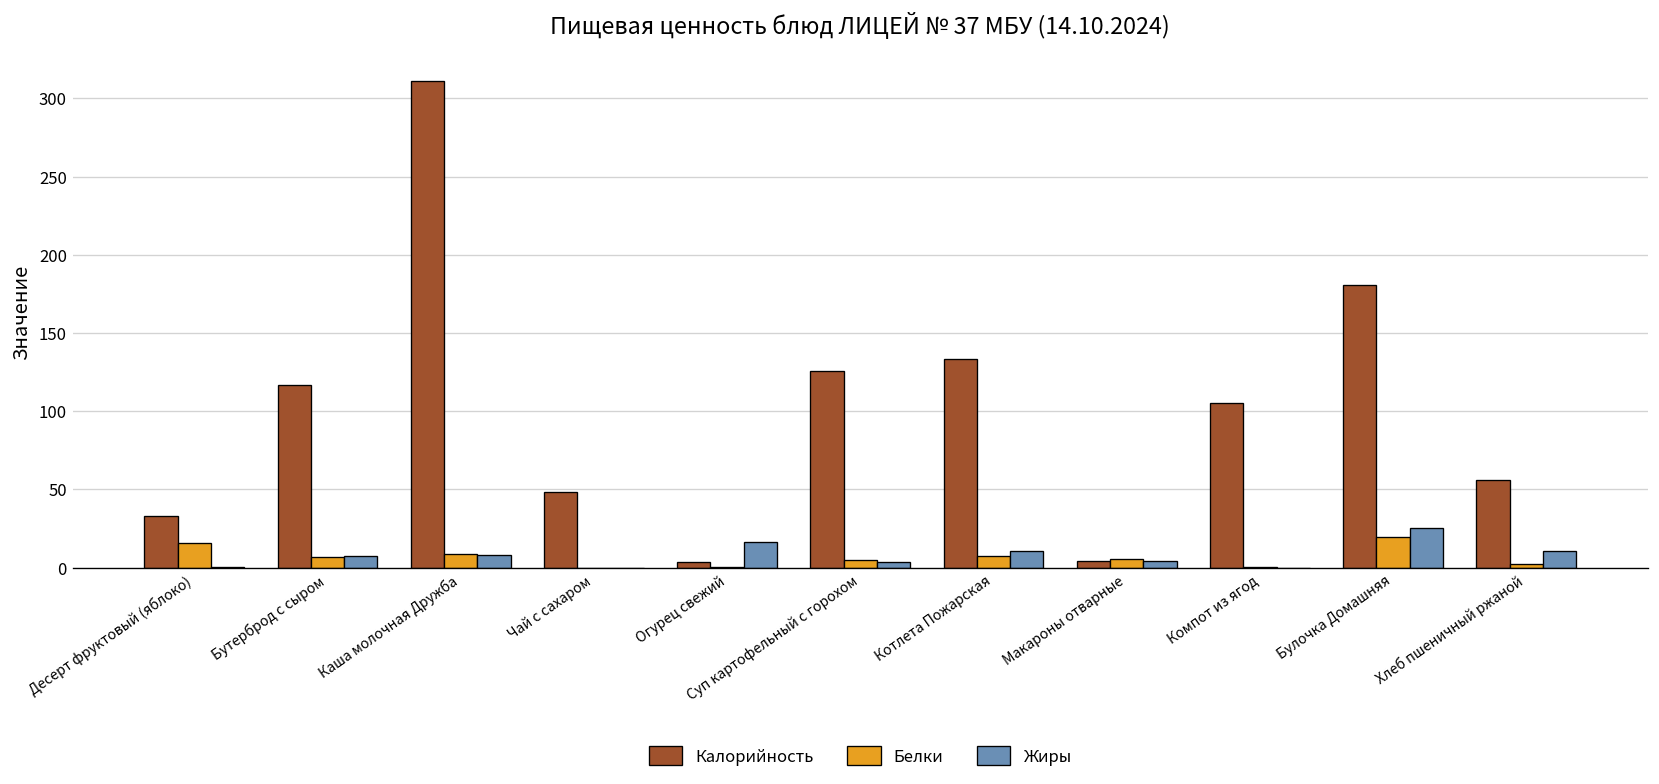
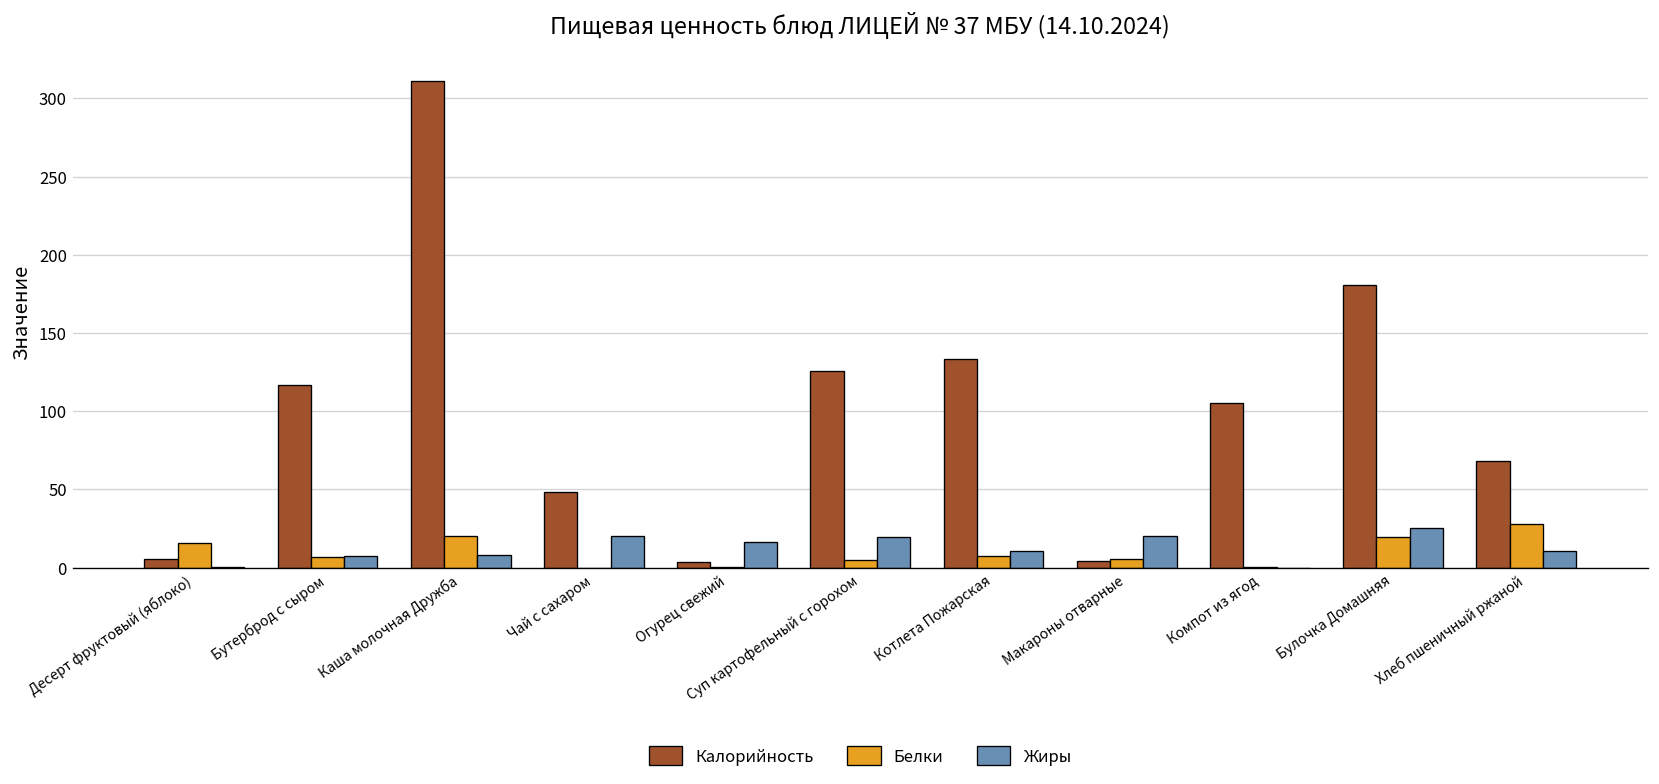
Калорийность, Десерт фруктовый (яблоко): 33 -> 6
Белки, Каша молочная Дружба: 9 -> 20
Жиры, Чай с сахаром: 0 -> 20
Жиры, Суп картофельный с горохом: 4 -> 20
Жиры, Макароны отварные: 4 -> 21
Калорийность, Хлеб пшеничный ржаной: 56 -> 68
Белки, Хлеб пшеничный ржаной: 2 -> 28
